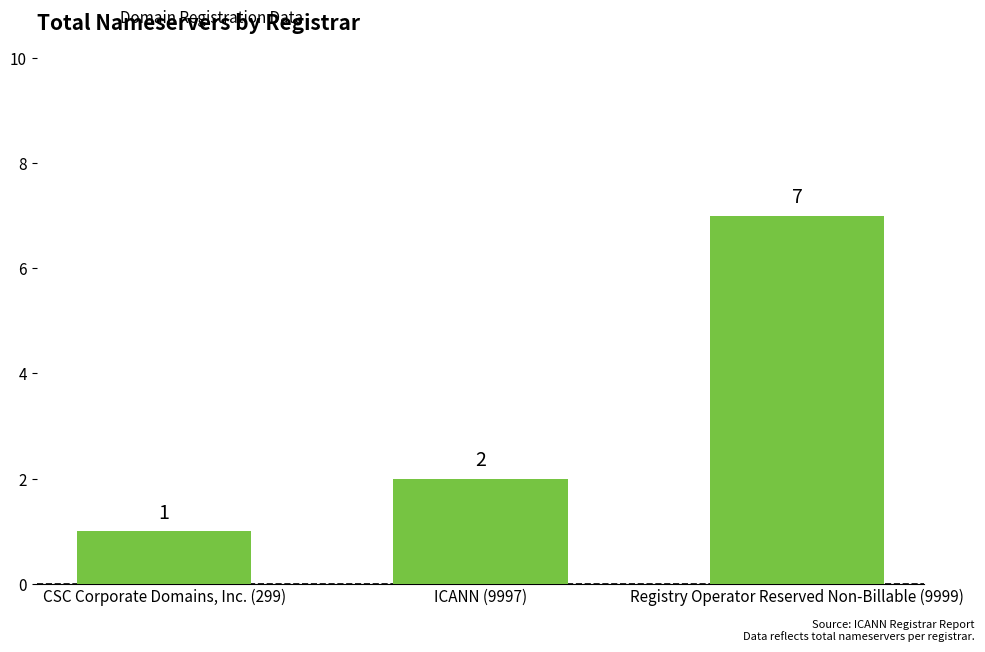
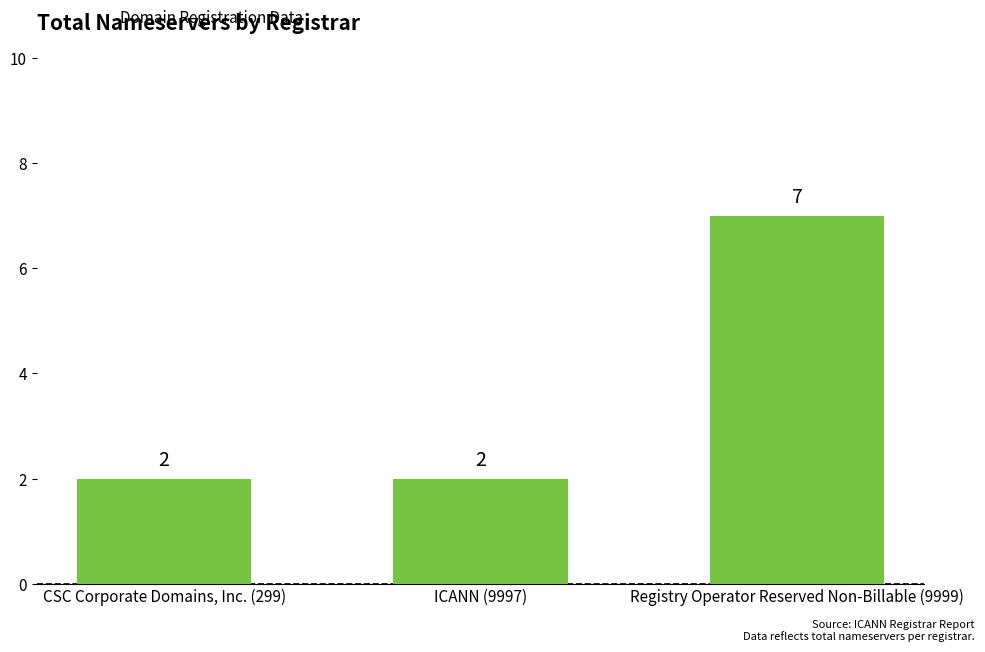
CSC Corporate Domains, Inc. (299): 1 -> 2
